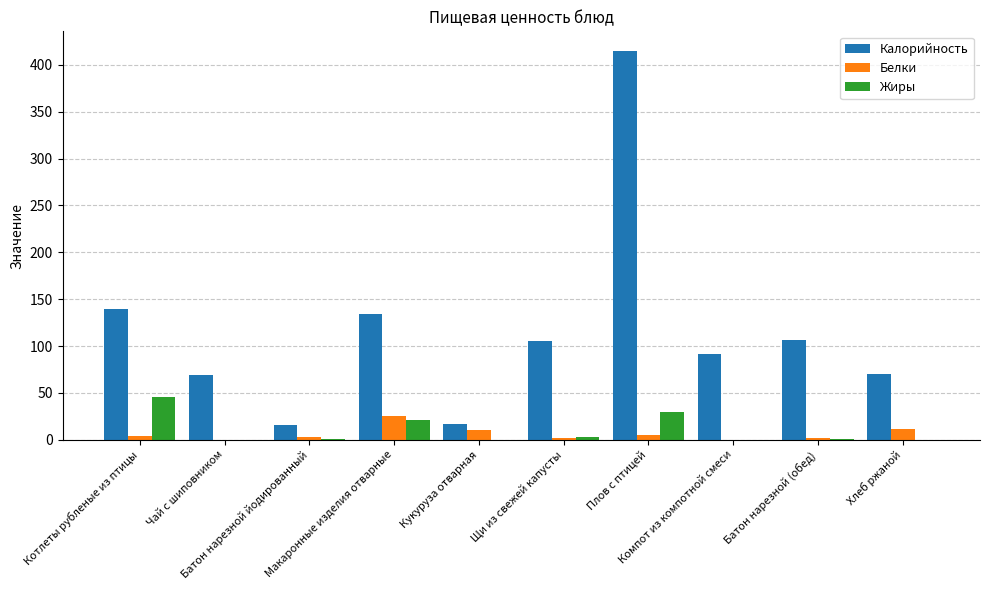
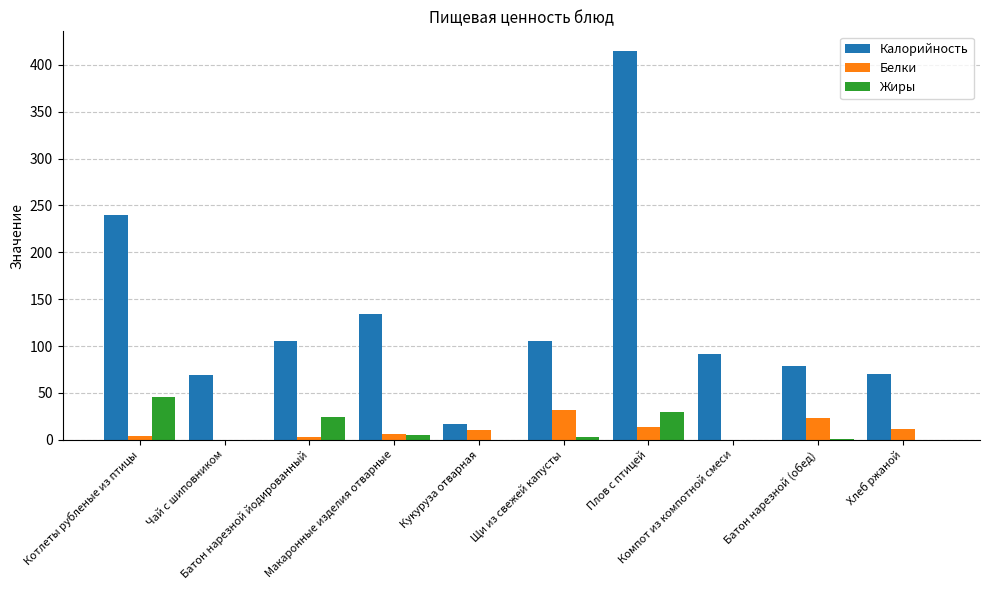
Калорийность, Котлеты рубленые из птицы: 140 -> 240
Калорийность, Батон нарезной йодированный: 20 -> 110
Жиры, Батон нарезной йодированный: 0 -> 20
Белки, Макаронные изделия отварные: 30 -> 10
Жиры, Макаронные изделия отварные: 20 -> 10
Белки, Щи из свежей капусты: 0 -> 30
Белки, Плов с птицей: 5 -> 14
Калорийность, Батон нарезной (обед): 110 -> 80
Белки, Батон нарезной (обед): 0 -> 20
